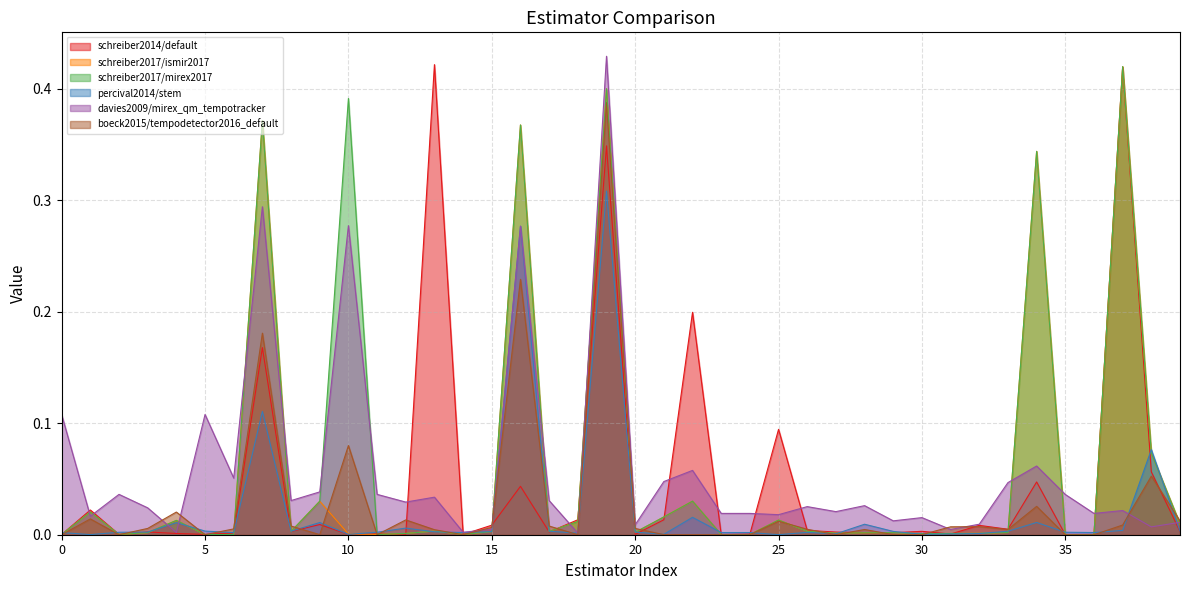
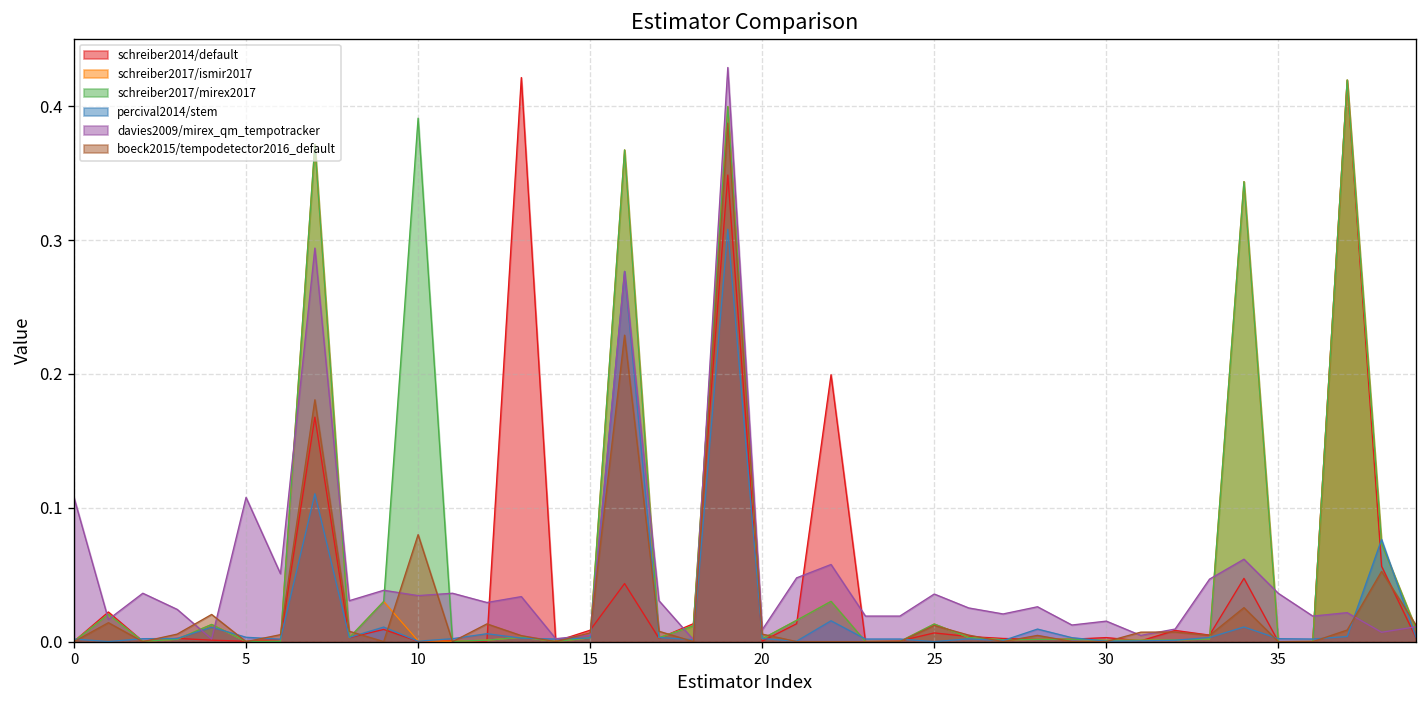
davies2009/mirex_qm_tempotracker, 10: 0.277 -> 0.034
schreiber2014/default, 25: 0.094 -> 0.007
davies2009/mirex_qm_tempotracker, 25: 0.018 -> 0.036
